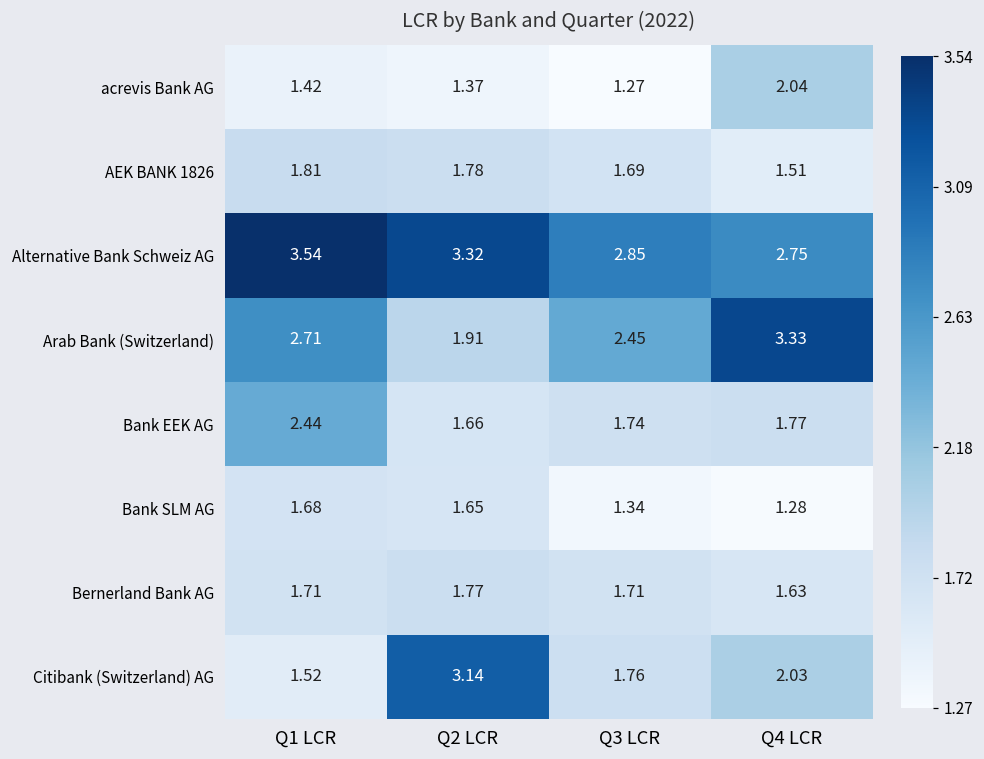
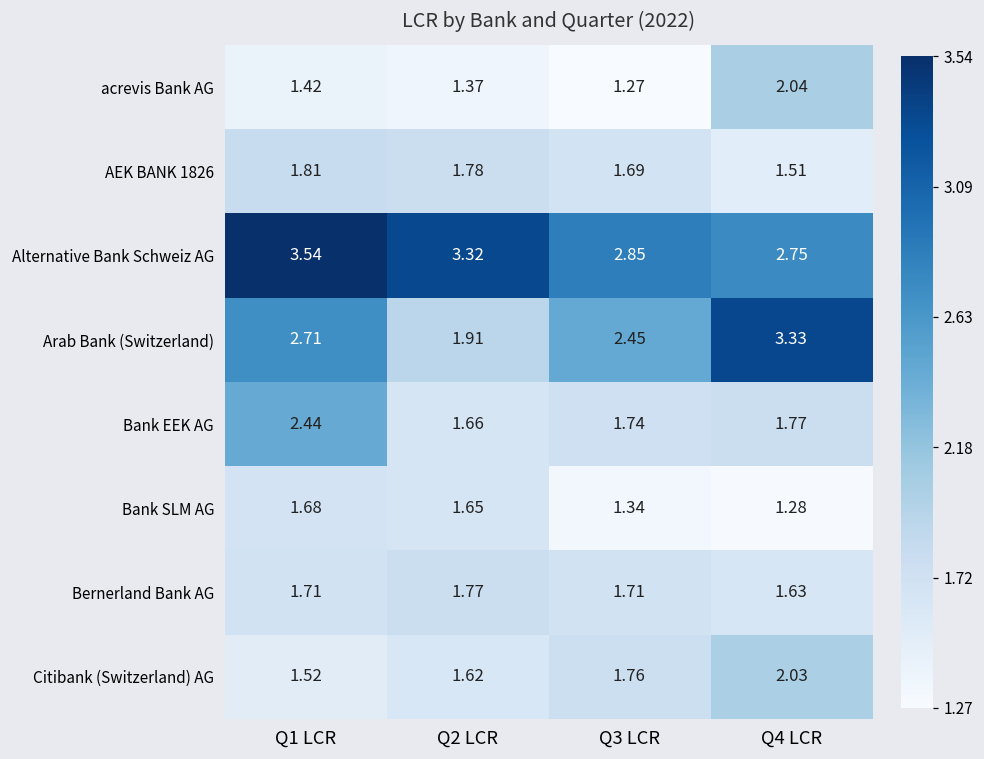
Citibank (Switzerland) AG, Q2 LCR: 3.14 -> 1.62
